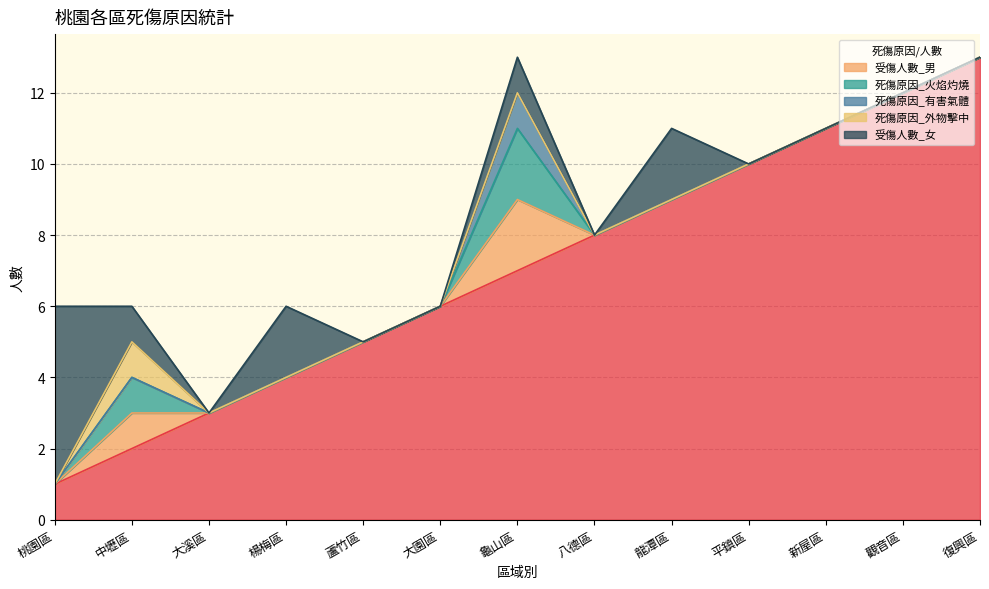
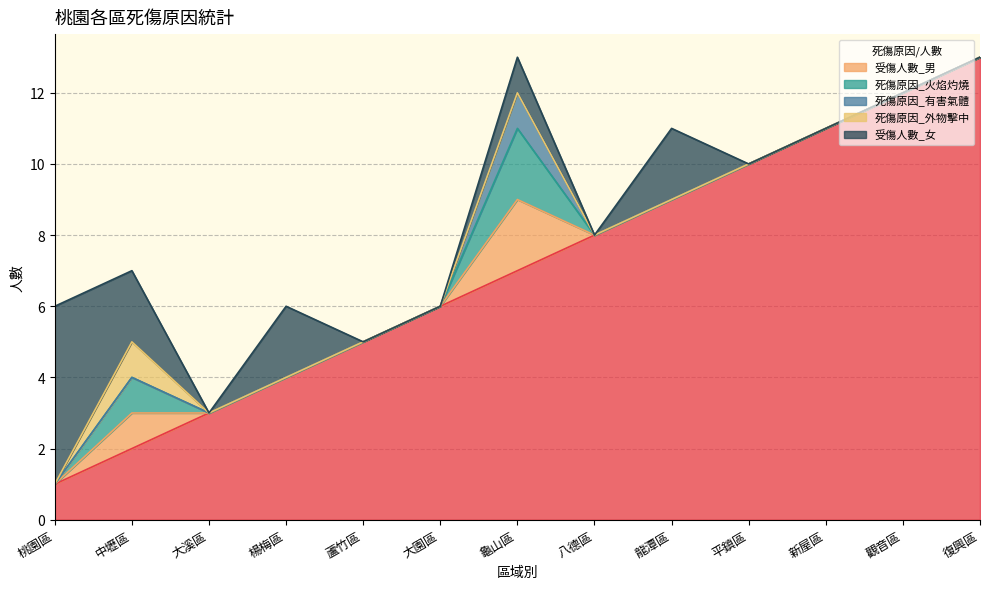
受傷人數_女, 中壢區: 1 -> 2
